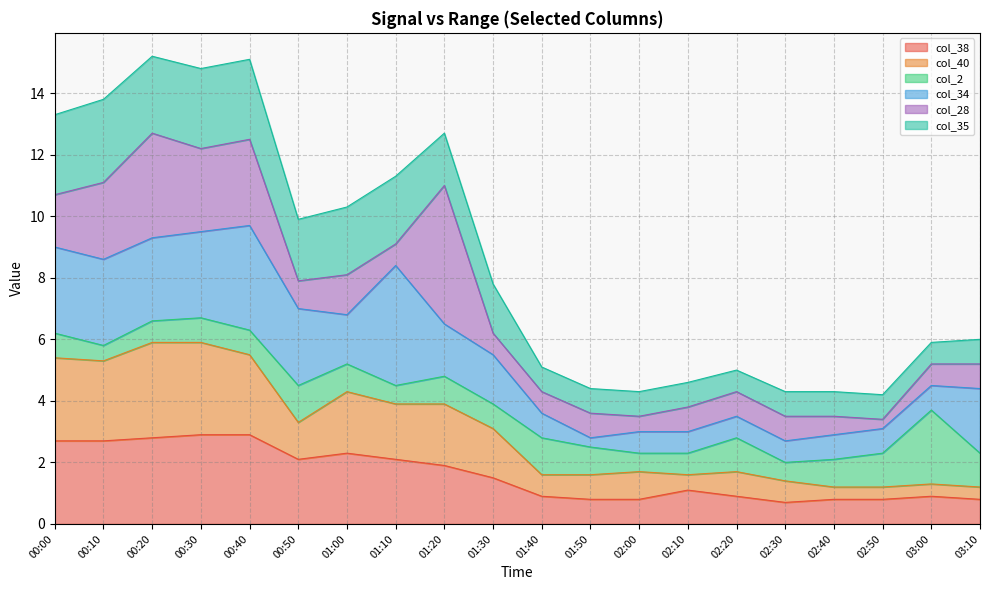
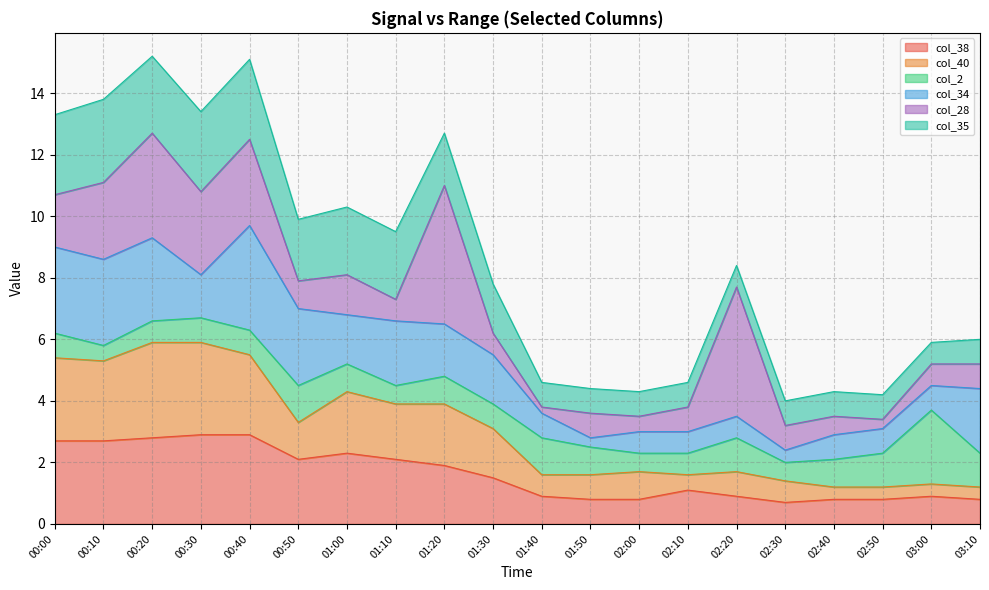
col_34, 00:30: 2.8 -> 1.4
col_34, 01:10: 3.9 -> 2.1
col_28, 01:40: 0.7 -> 0.2
col_28, 02:20: 0.8 -> 4.2
col_34, 02:30: 0.7 -> 0.4
